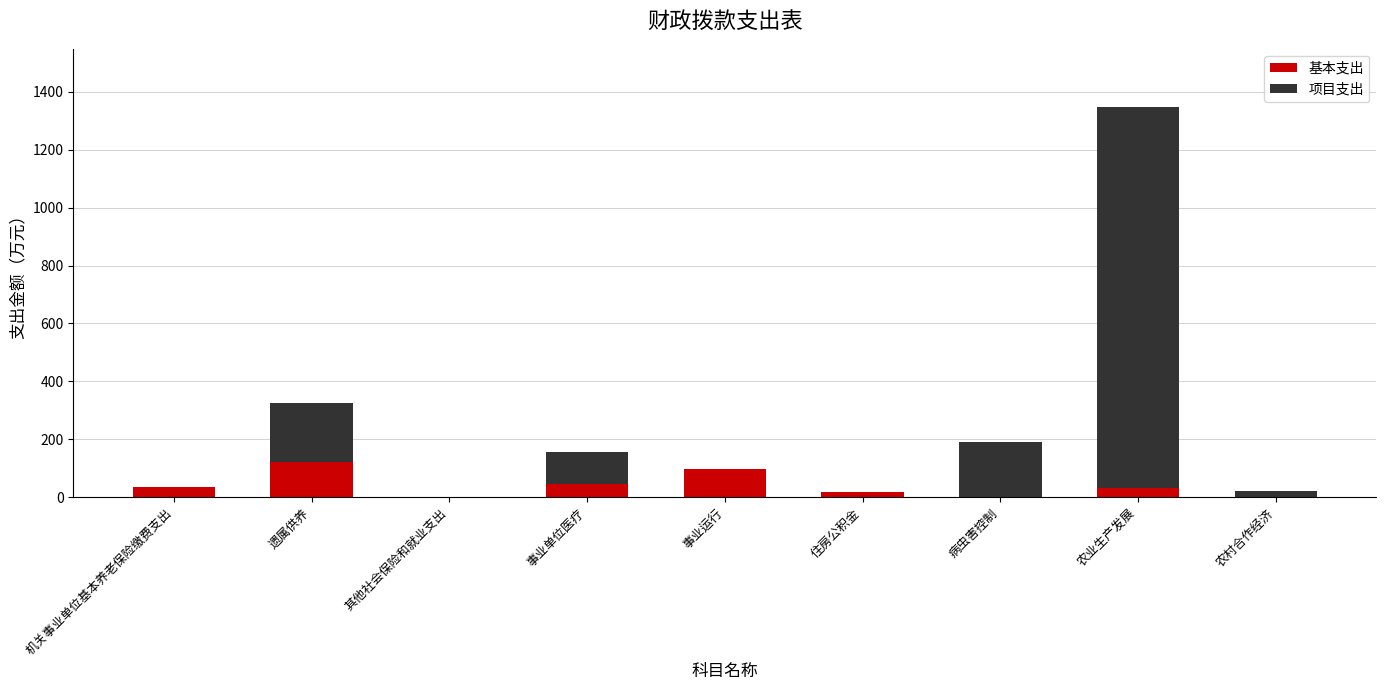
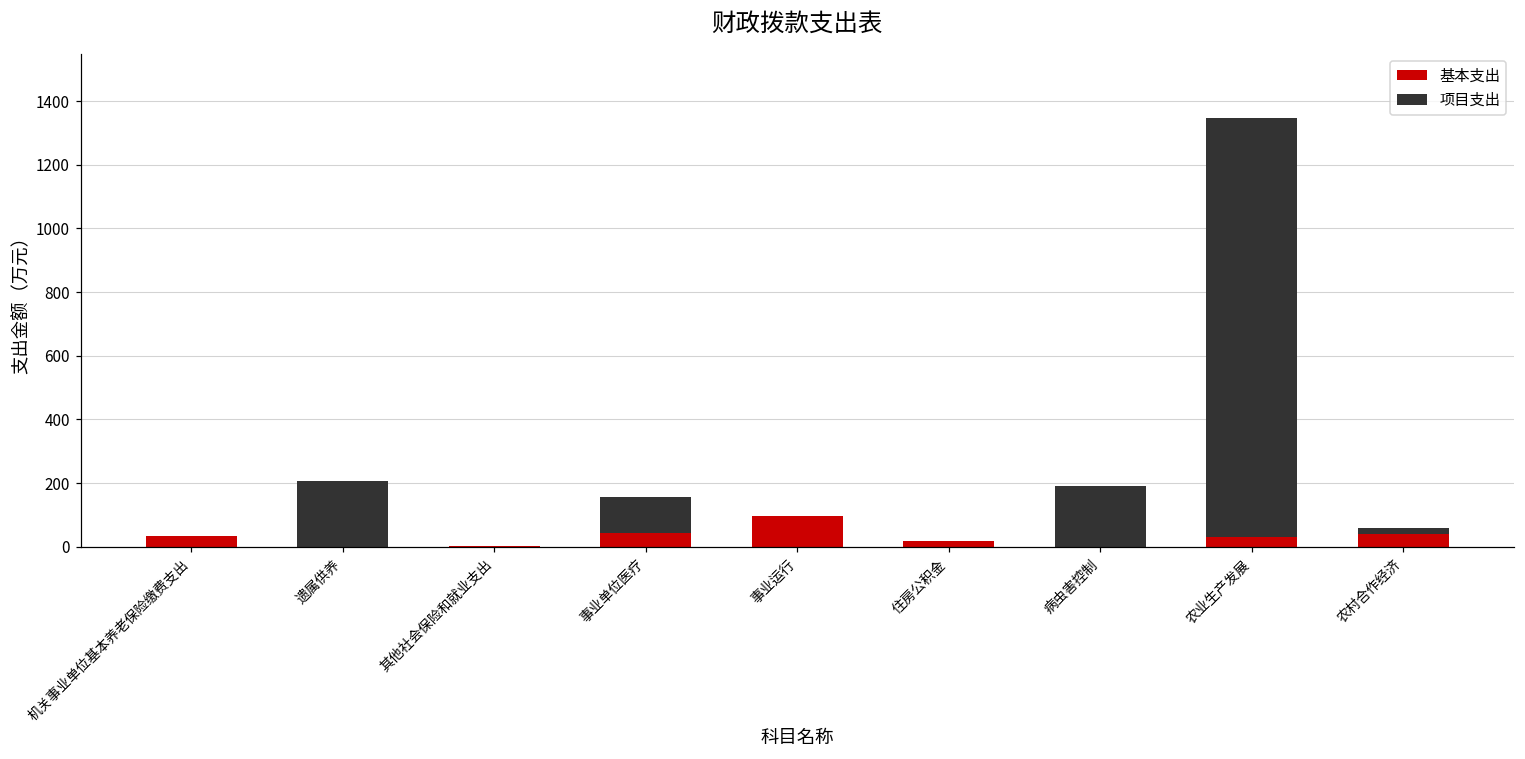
基本支出, 遗属供养: 120 -> 0
基本支出, 农村合作经济: 0 -> 40
